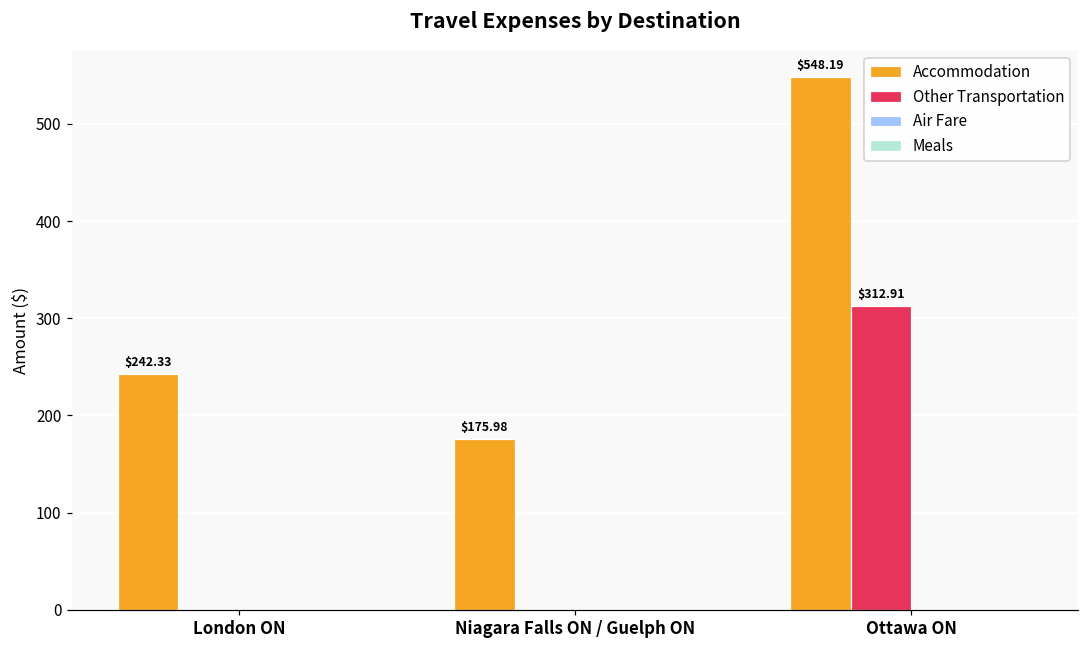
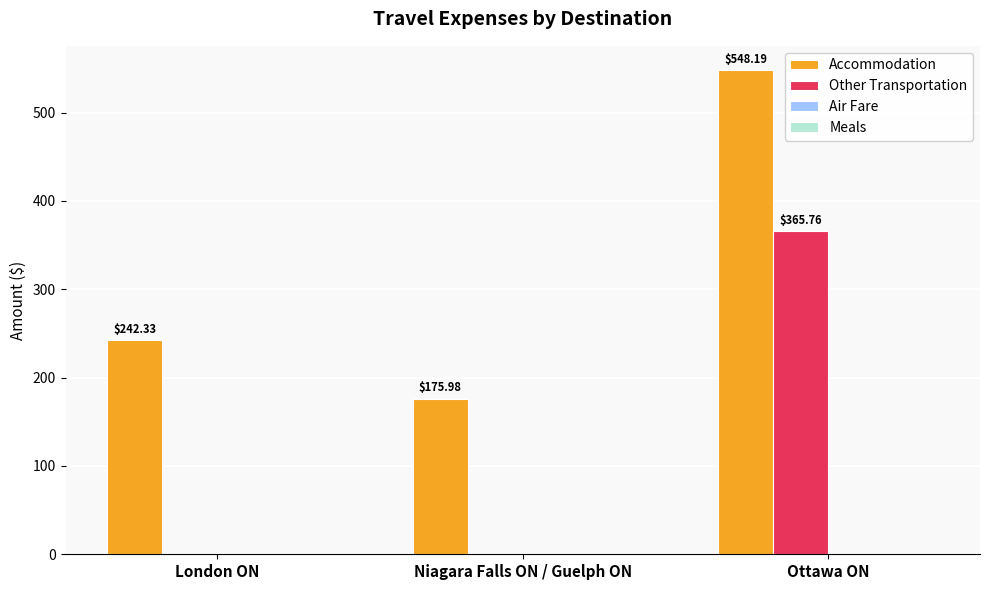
Other Transportation, Ottawa ON: $312.91 -> $365.76
